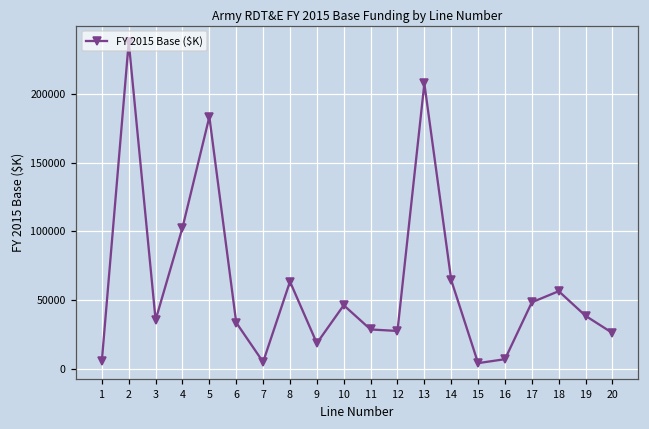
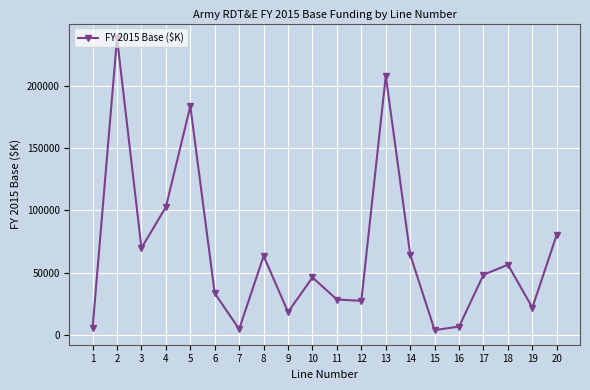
3: 35000 -> 70000
19: 38000 -> 22000
20: 26000 -> 81000
